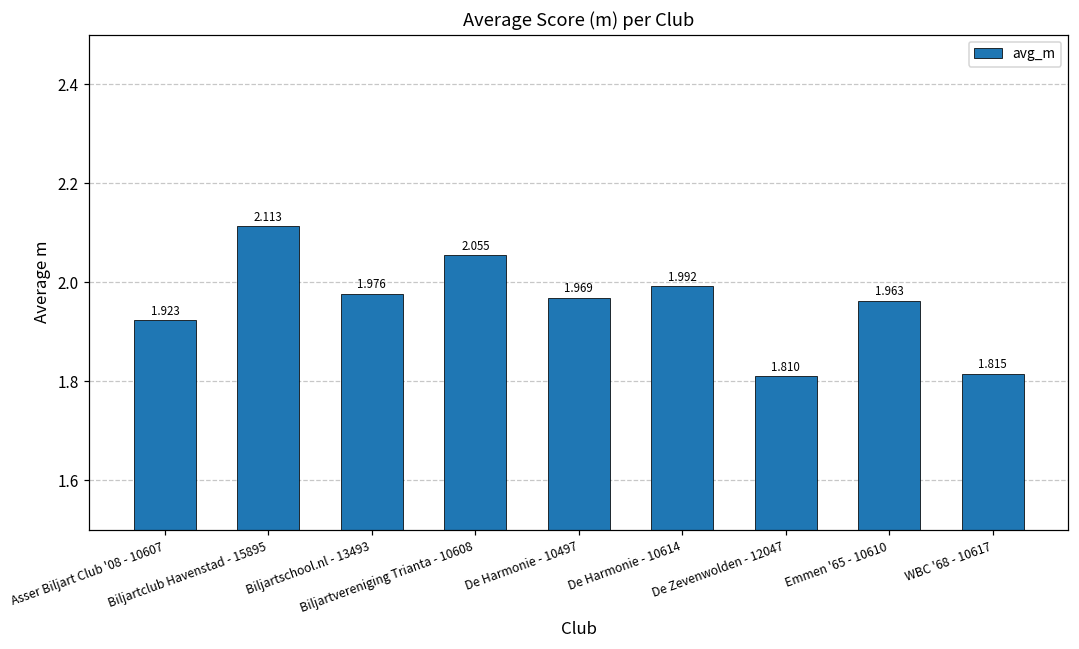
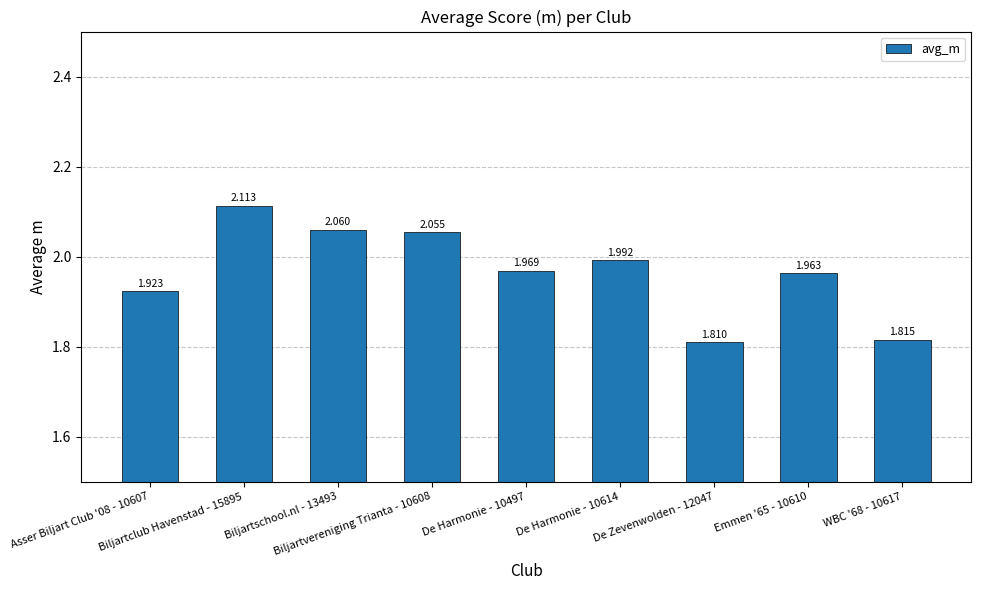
Biljartschool.nl - 13493: 1.976 -> 2.060
